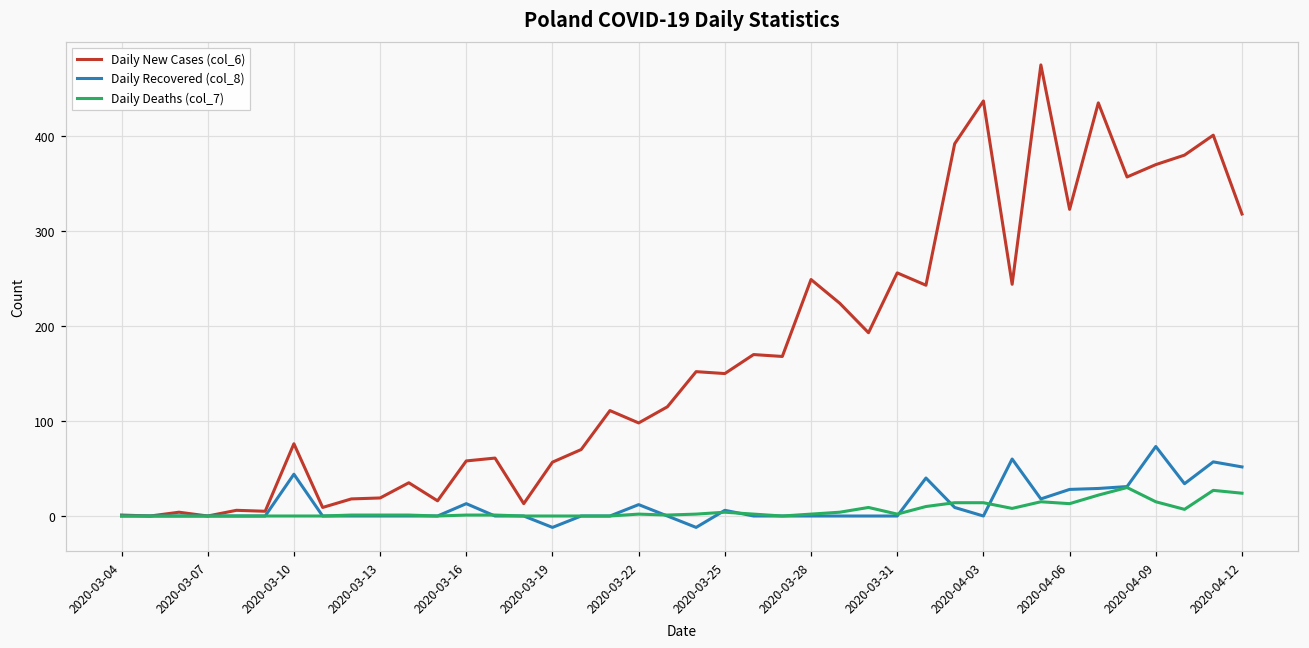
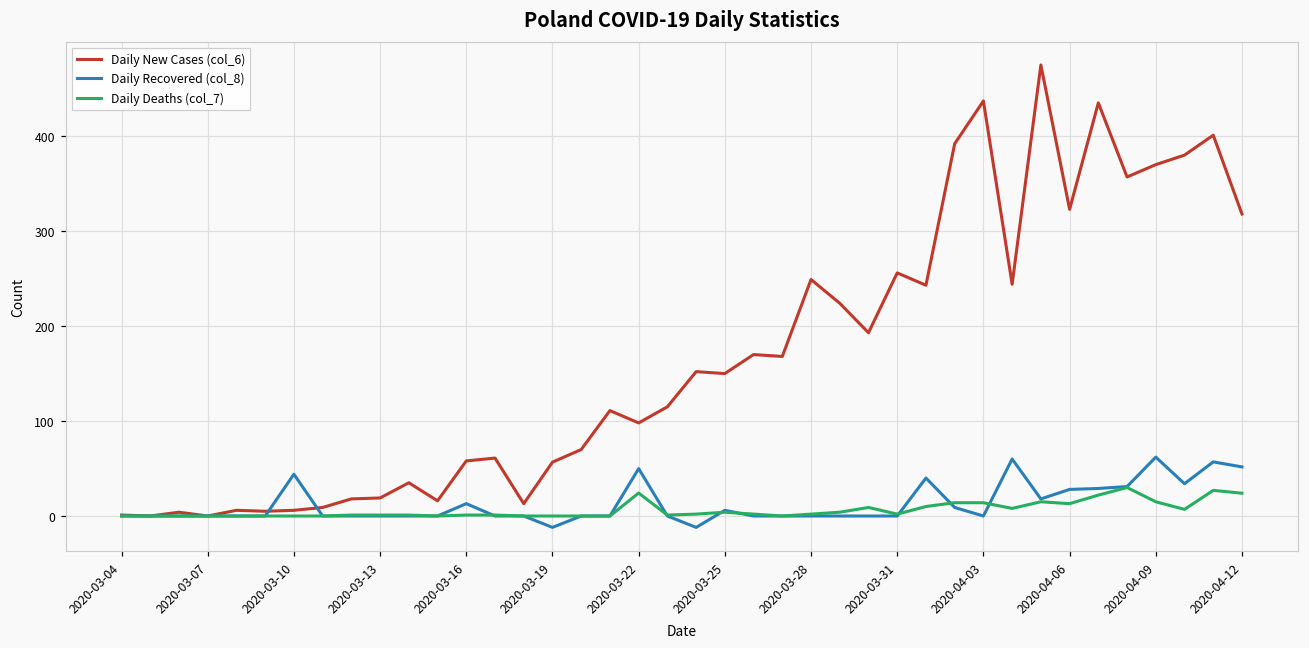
Daily New Cases (col_6), 2020-03-10: 80 -> 10
Daily Recovered (col_8), 2020-03-22: 10 -> 50
Daily Deaths (col_7), 2020-03-22: 0 -> 20
Daily Recovered (col_8), 2020-04-09: 70 -> 60
